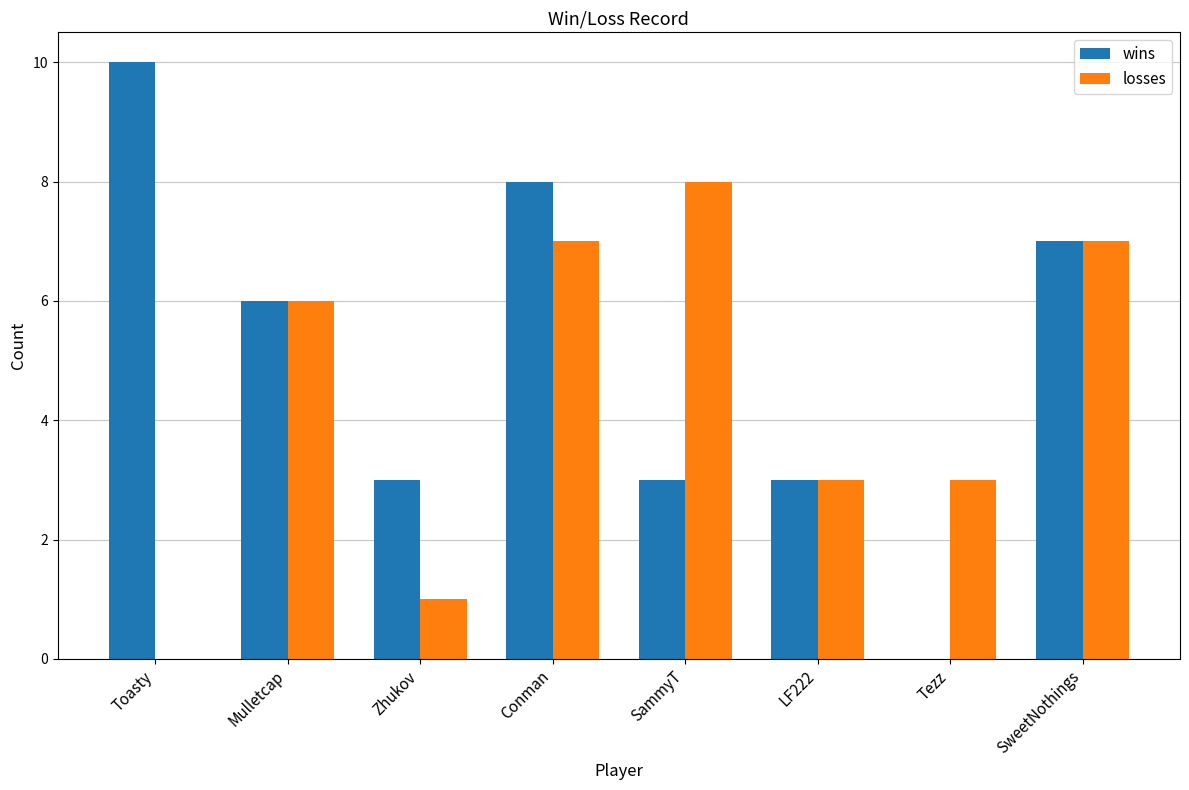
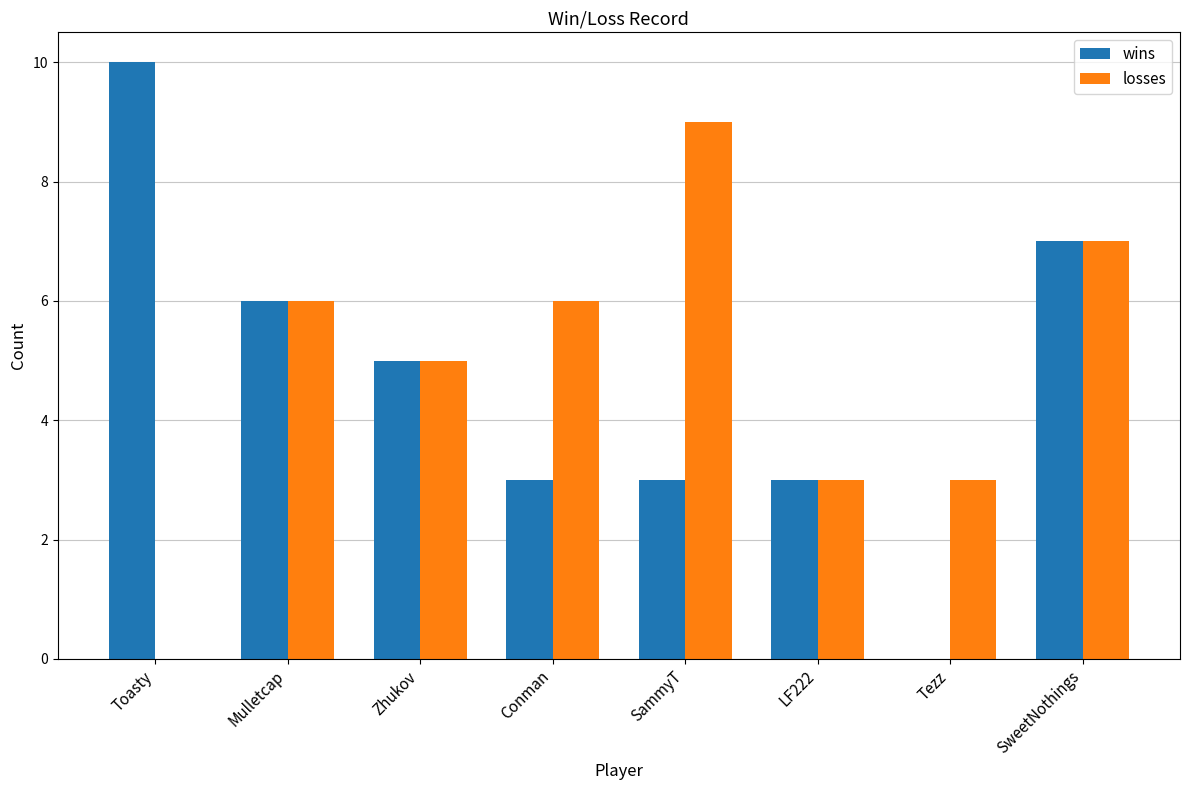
wins, Zhukov: 3 -> 5
losses, Zhukov: 1 -> 5
wins, Conman: 8 -> 3
losses, Conman: 7 -> 6
losses, SammyT: 8 -> 9
